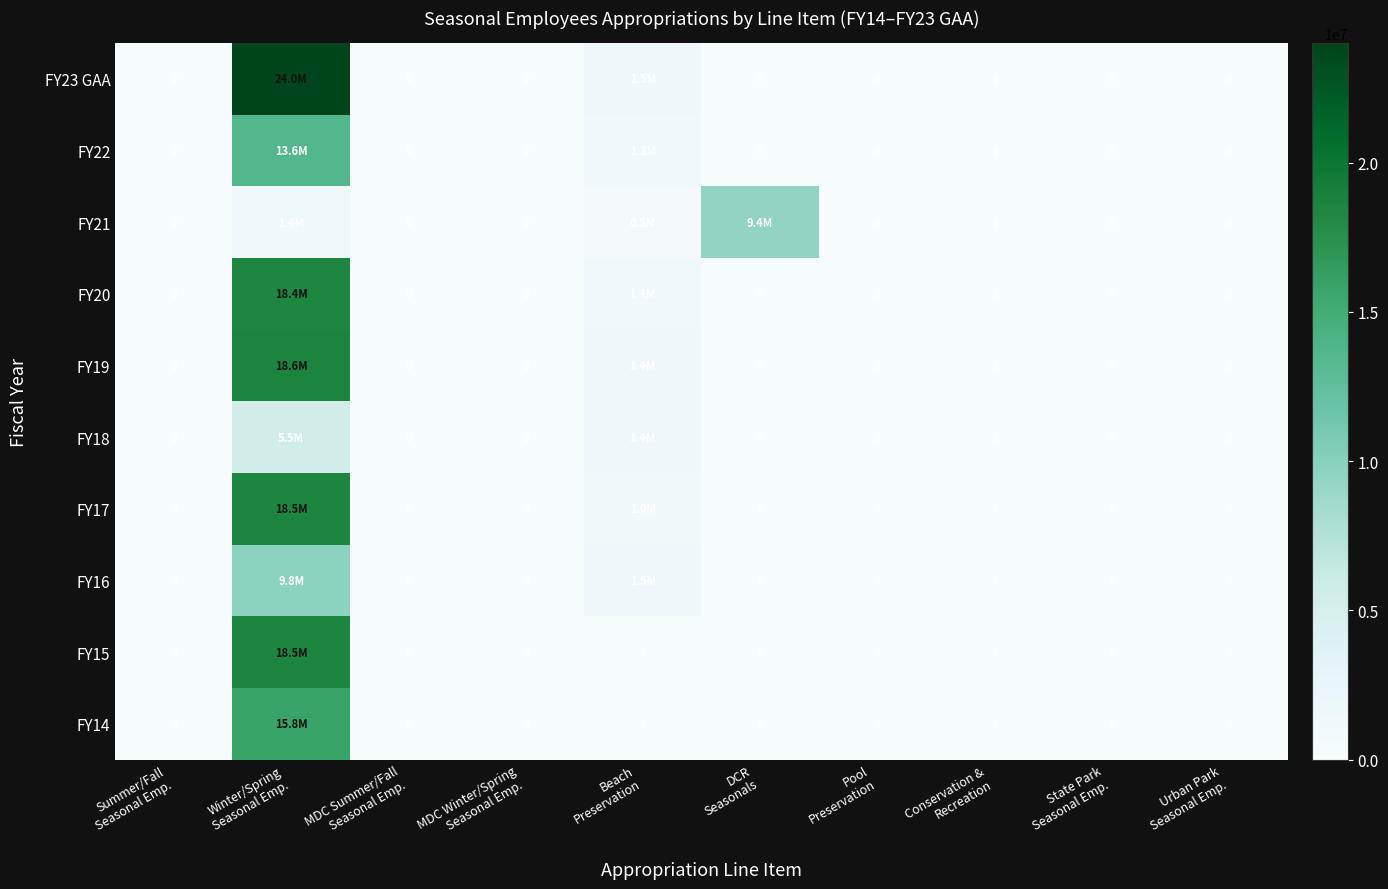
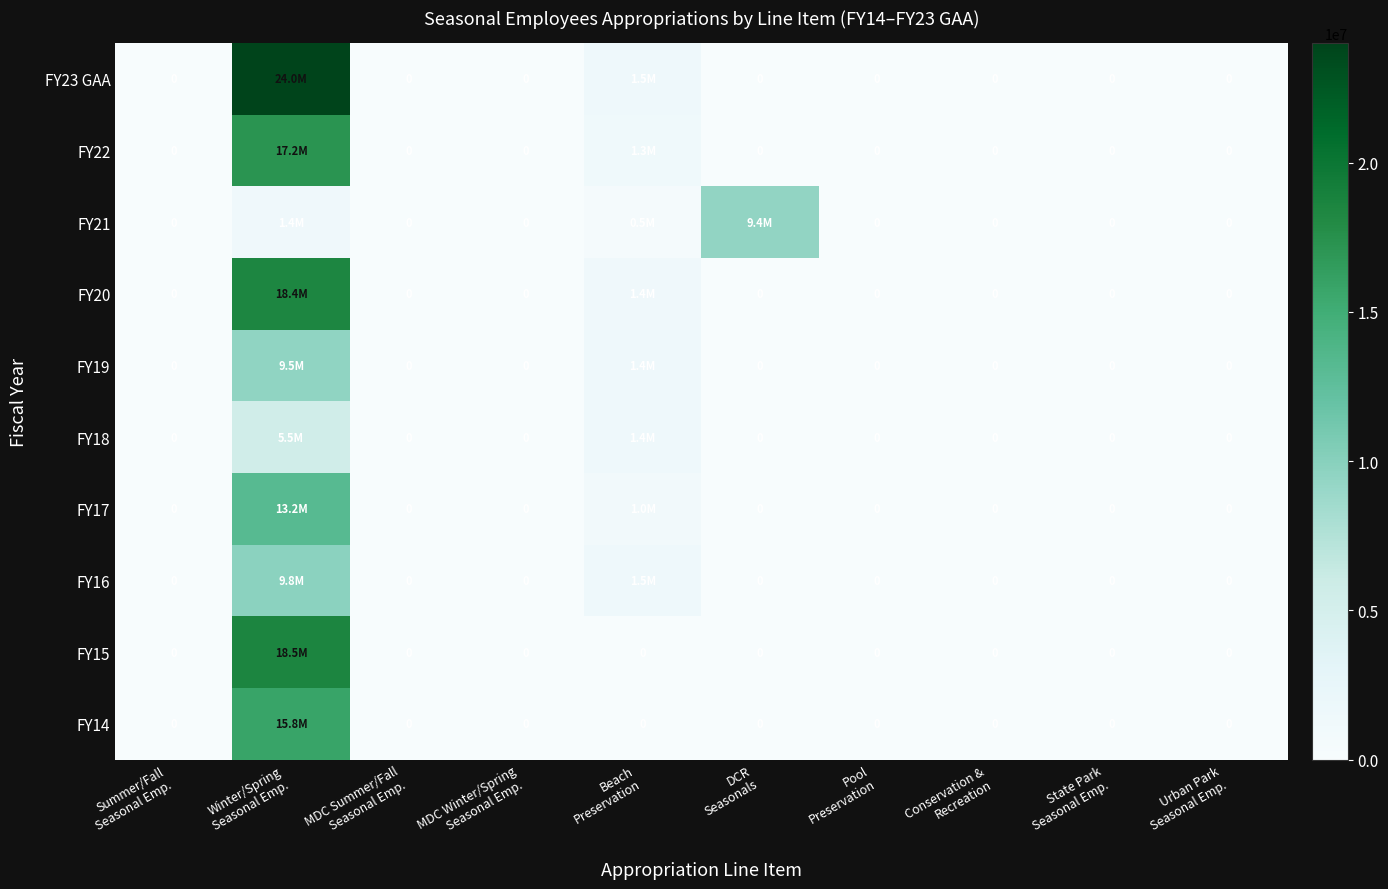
FY22, Winter/Spring Seasonal Emp.: 13.6M -> 17.2M
FY19, Winter/Spring Seasonal Emp.: 18.6M -> 9.5M
FY17, Winter/Spring Seasonal Emp.: 18.5M -> 13.2M
